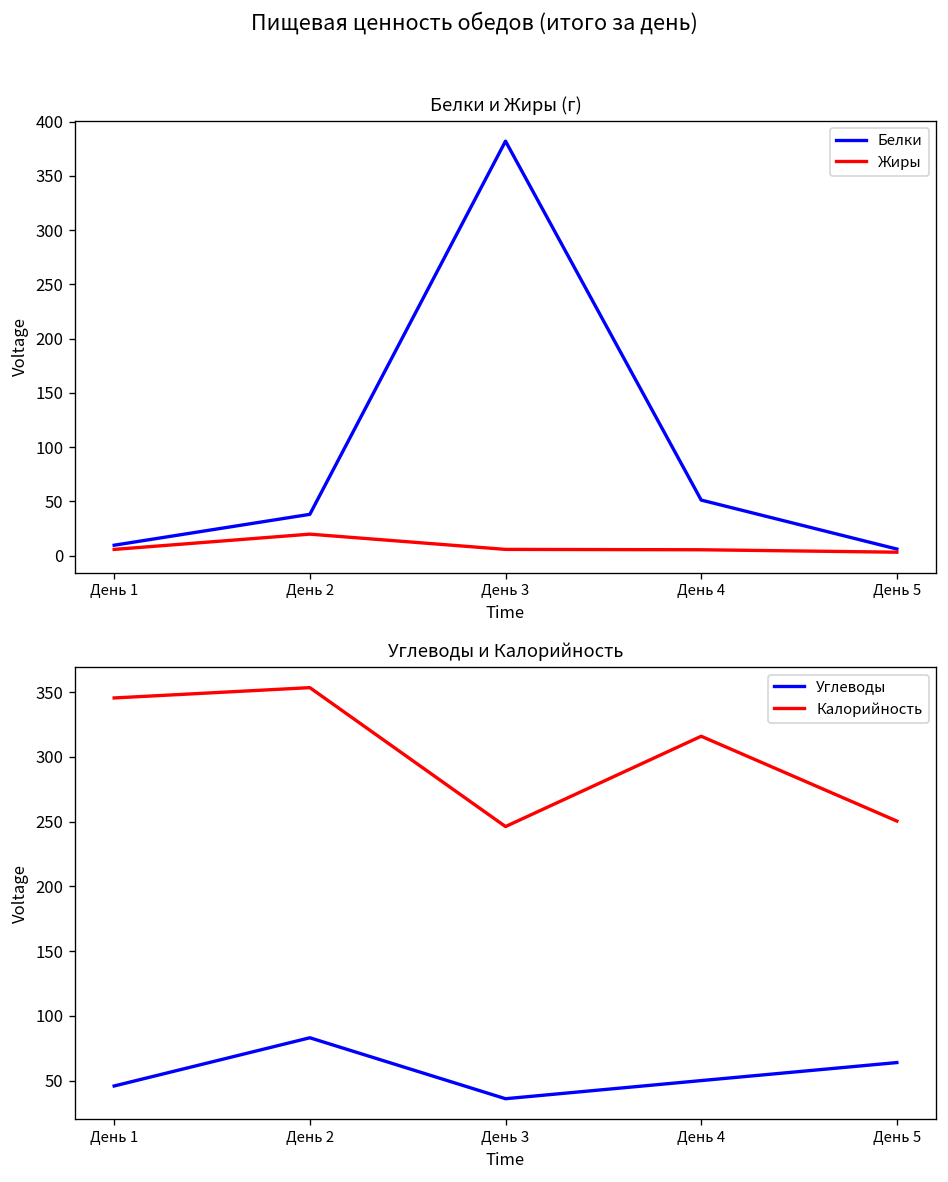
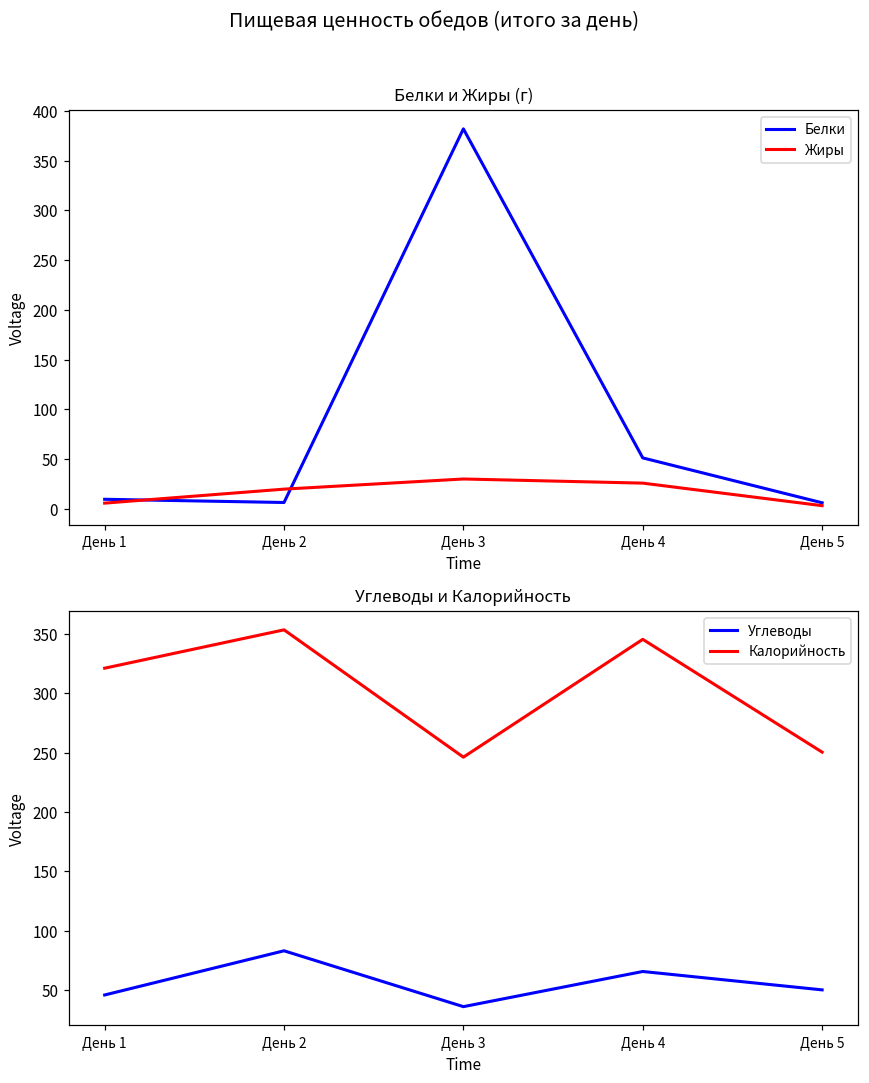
Белки и Жиры (г), Белки, День 2: 40 -> 10
Белки и Жиры (г), Жиры, День 3: 10 -> 30
Белки и Жиры (г), Жиры, День 4: 10 -> 30
Углеводы и Калорийность, Калорийность, День 1: 345 -> 321
Углеводы и Калорийность, Углеводы, День 4: 50 -> 66
Углеводы и Калорийность, Калорийность, День 4: 316 -> 345
Углеводы и Калорийность, Углеводы, День 5: 64 -> 50
